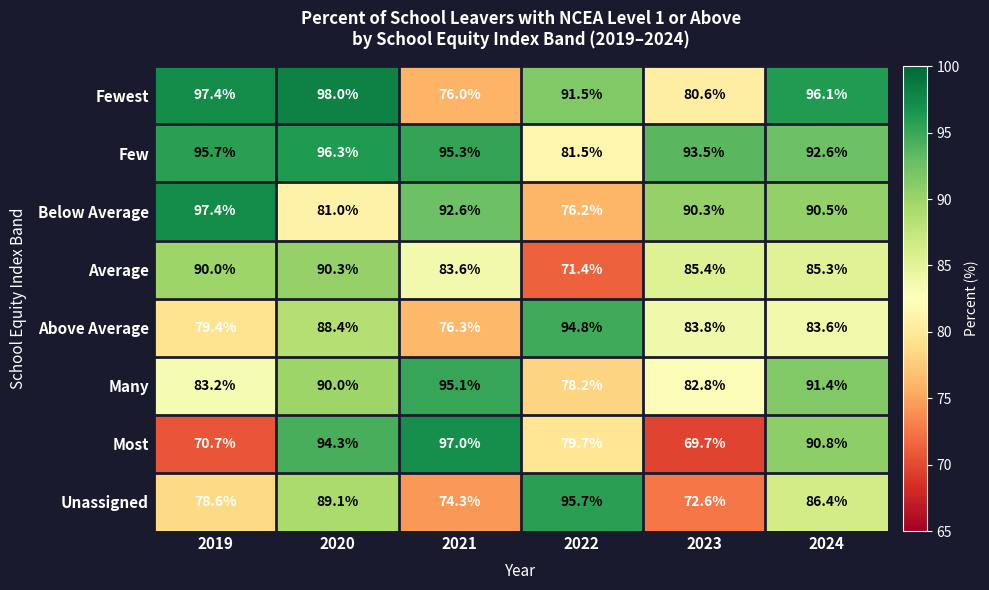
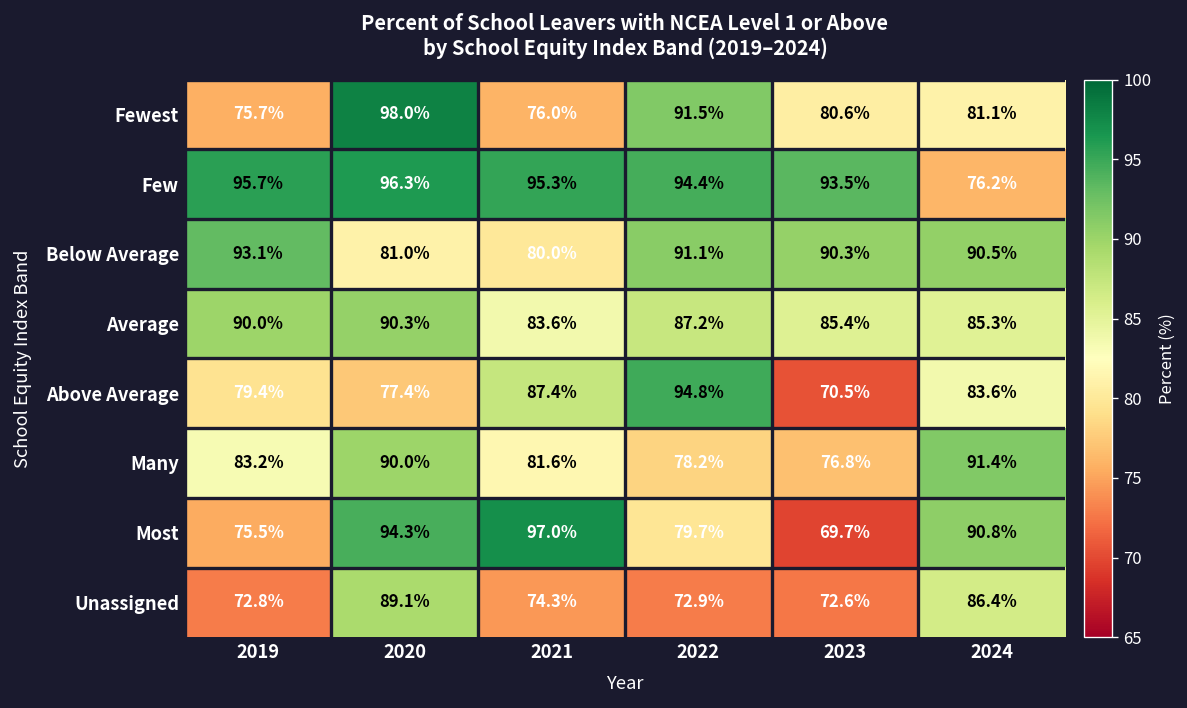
Fewest, 2019: 97.4% -> 75.7%
Fewest, 2024: 96.1% -> 81.1%
Few, 2022: 81.5% -> 94.4%
Few, 2024: 92.6% -> 76.2%
Below Average, 2019: 97.4% -> 93.1%
Below Average, 2021: 92.6% -> 80.0%
Below Average, 2022: 76.2% -> 91.1%
Average, 2022: 71.4% -> 87.2%
Above Average, 2020: 88.4% -> 77.4%
Above Average, 2021: 76.3% -> 87.4%
Above Average, 2023: 83.8% -> 70.5%
Many, 2021: 95.1% -> 81.6%
Many, 2023: 82.8% -> 76.8%
Most, 2019: 70.7% -> 75.5%
Unassigned, 2019: 78.6% -> 72.8%
Unassigned, 2022: 95.7% -> 72.9%
